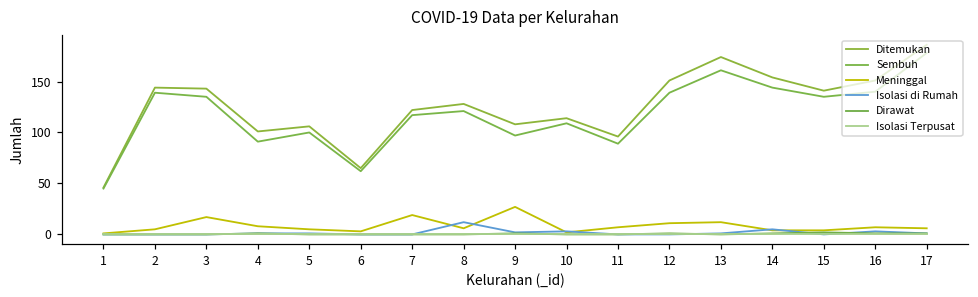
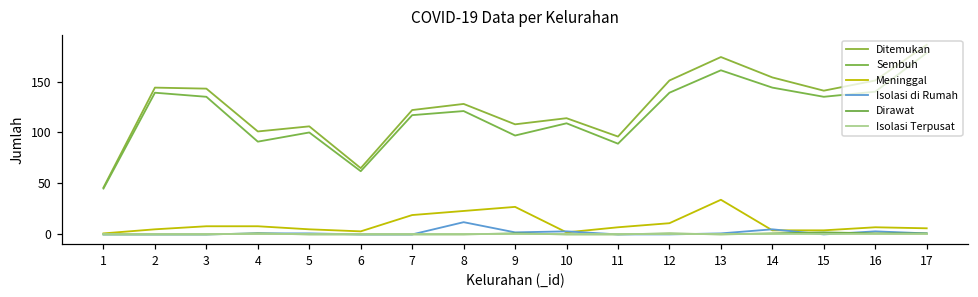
Meninggal, 3: 20 -> 10
Meninggal, 8: 10 -> 20
Meninggal, 13: 10 -> 30
